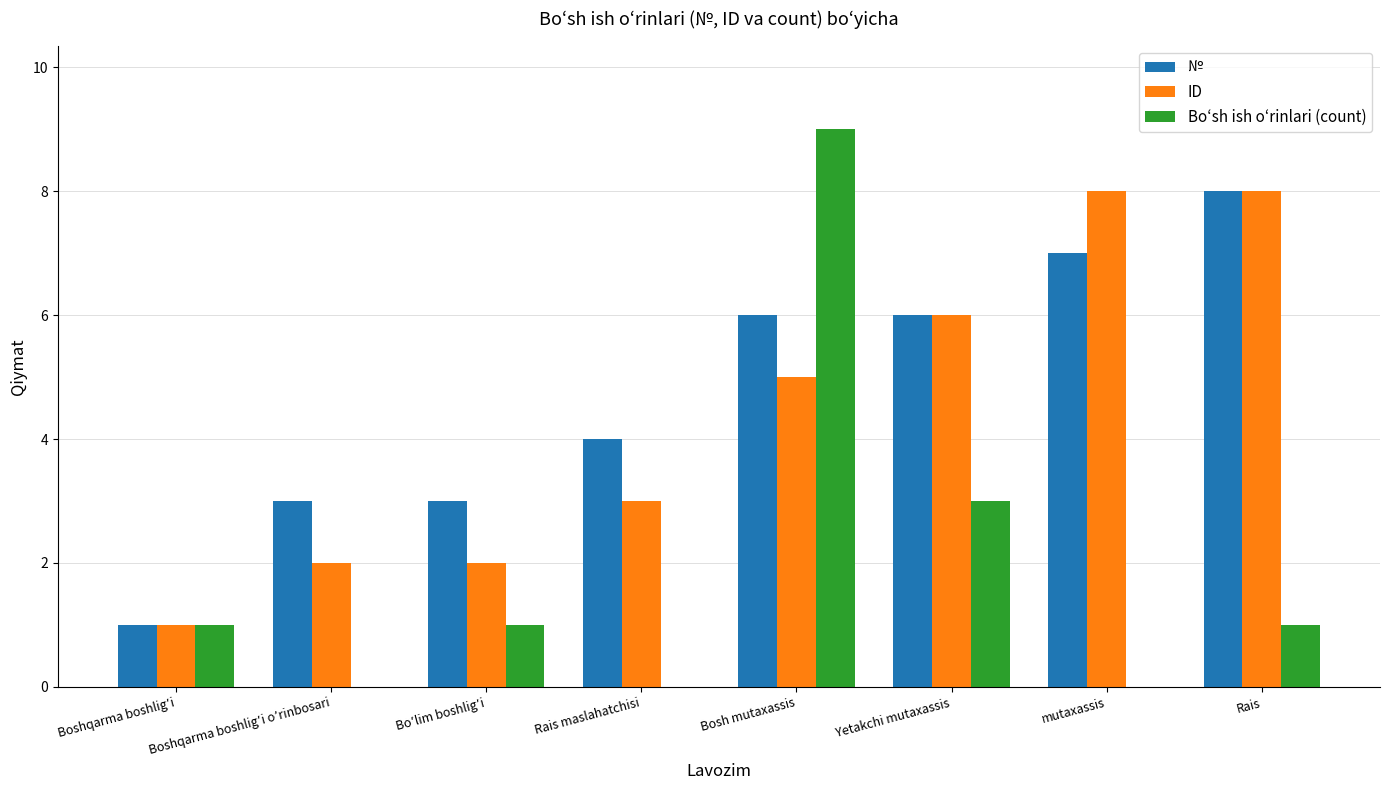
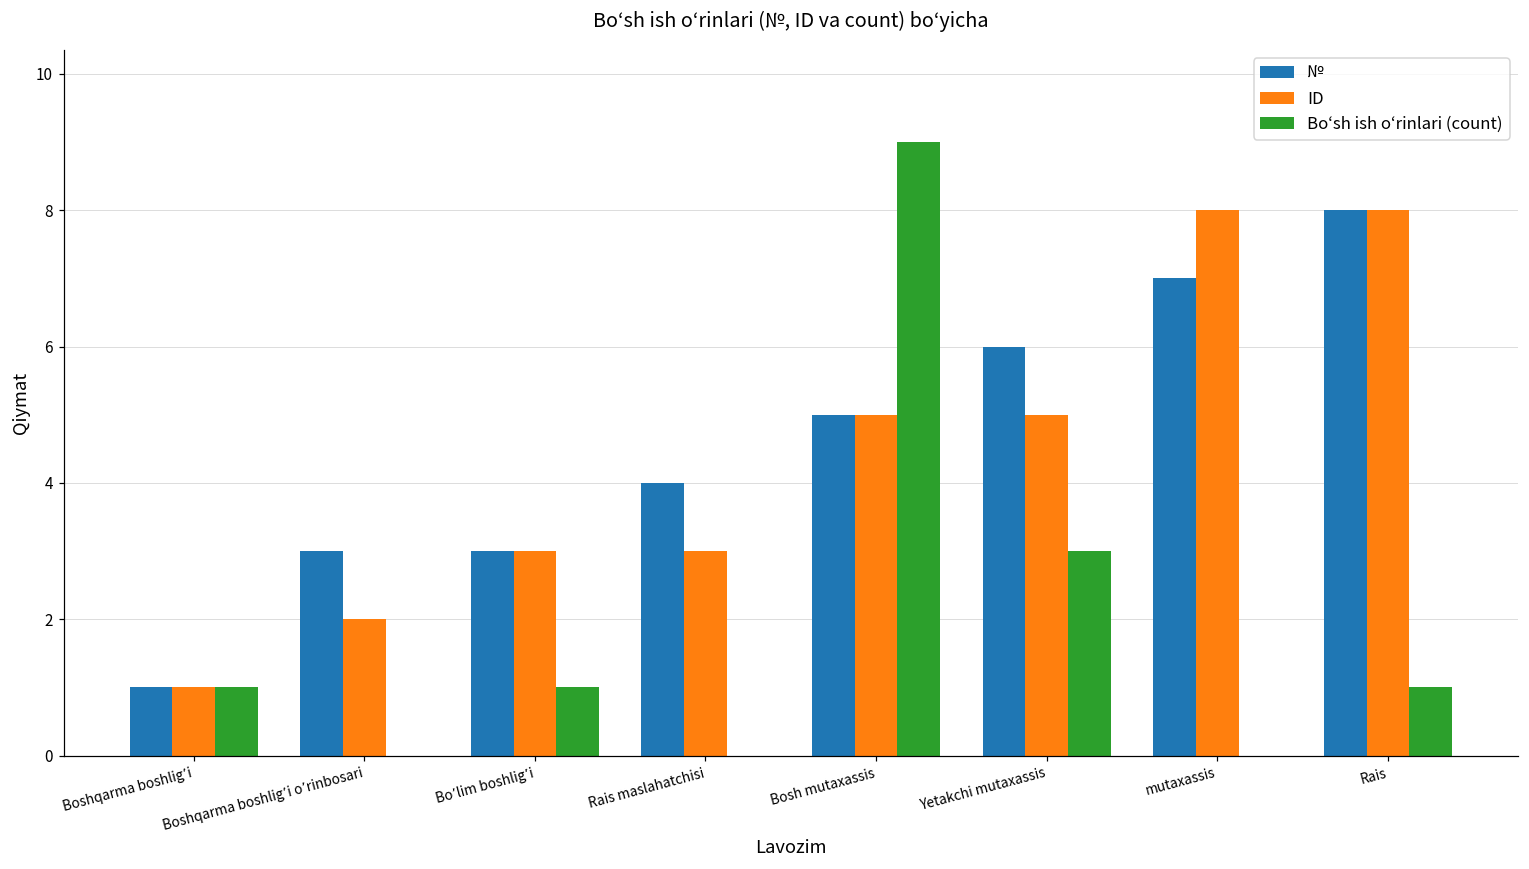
ID, Boʼlim boshligʼi: 2 -> 3
№, Bosh mutaxassis: 6 -> 5
ID, Yetakchi mutaxassis: 6 -> 5
